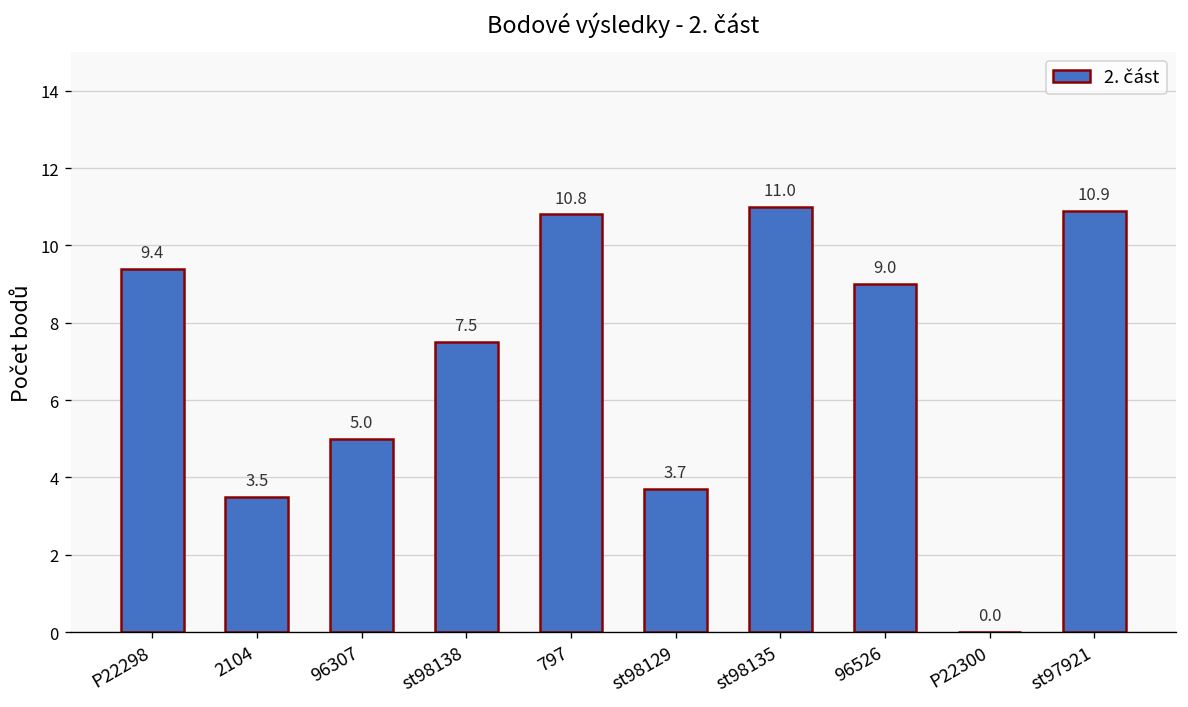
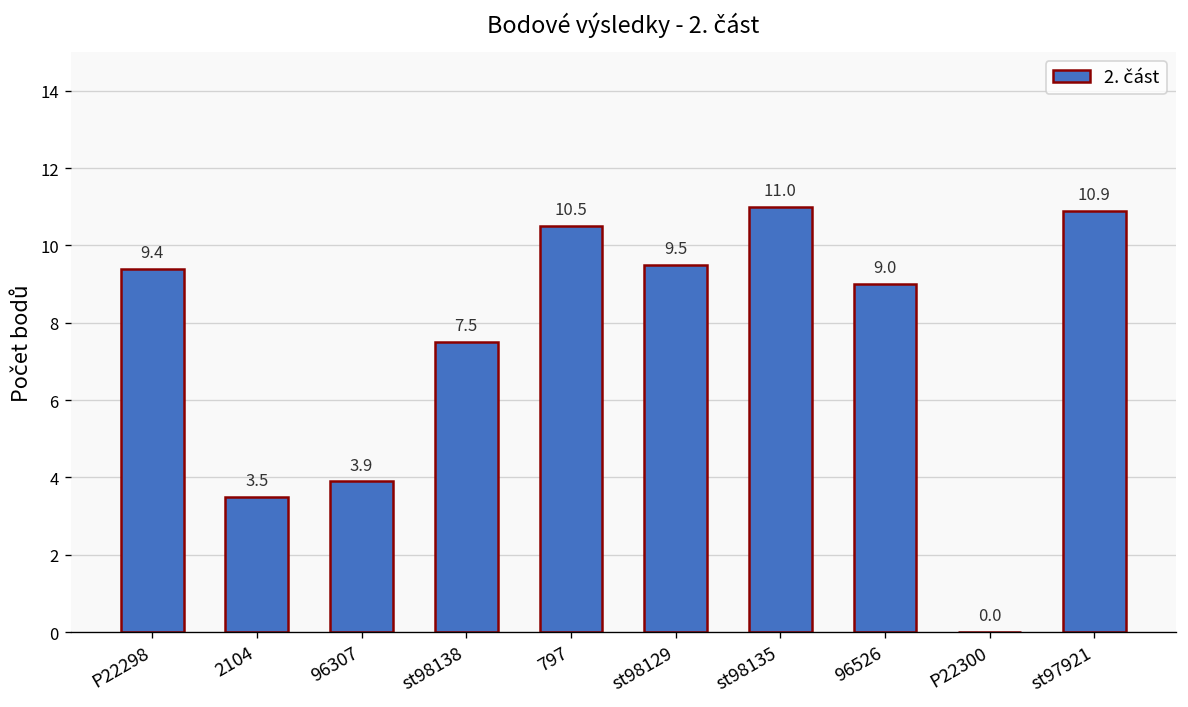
96307: 5.0 -> 3.9
797: 10.8 -> 10.5
st98129: 3.7 -> 9.5
